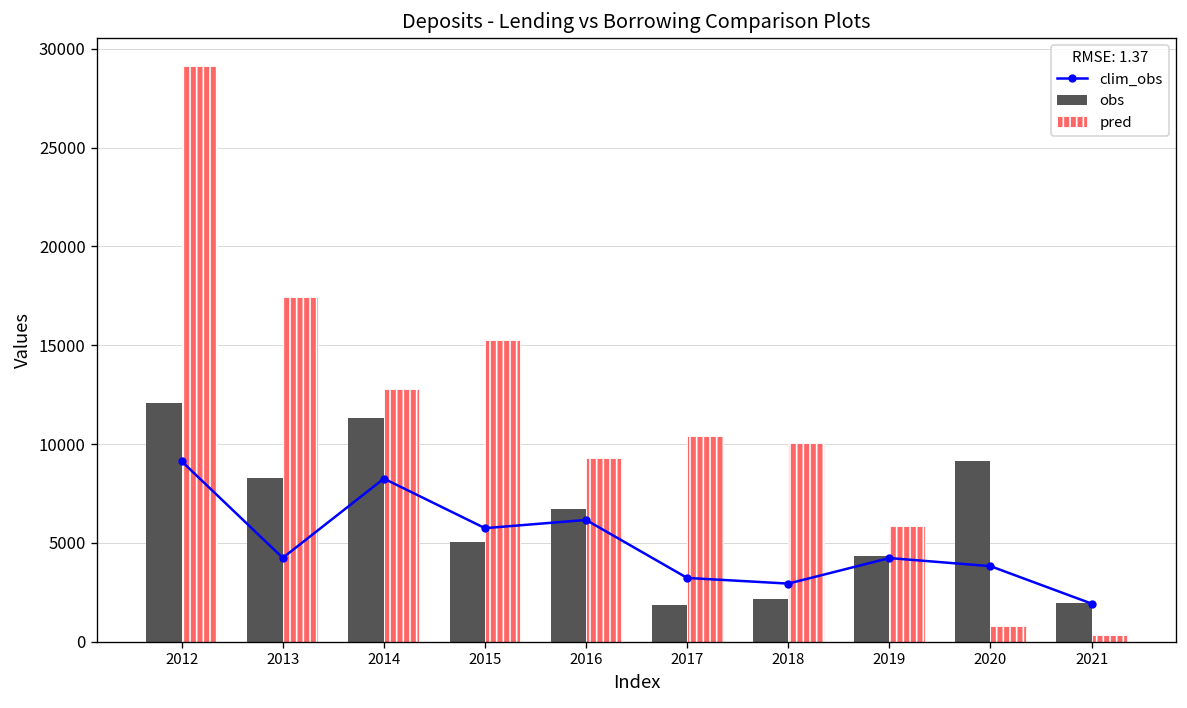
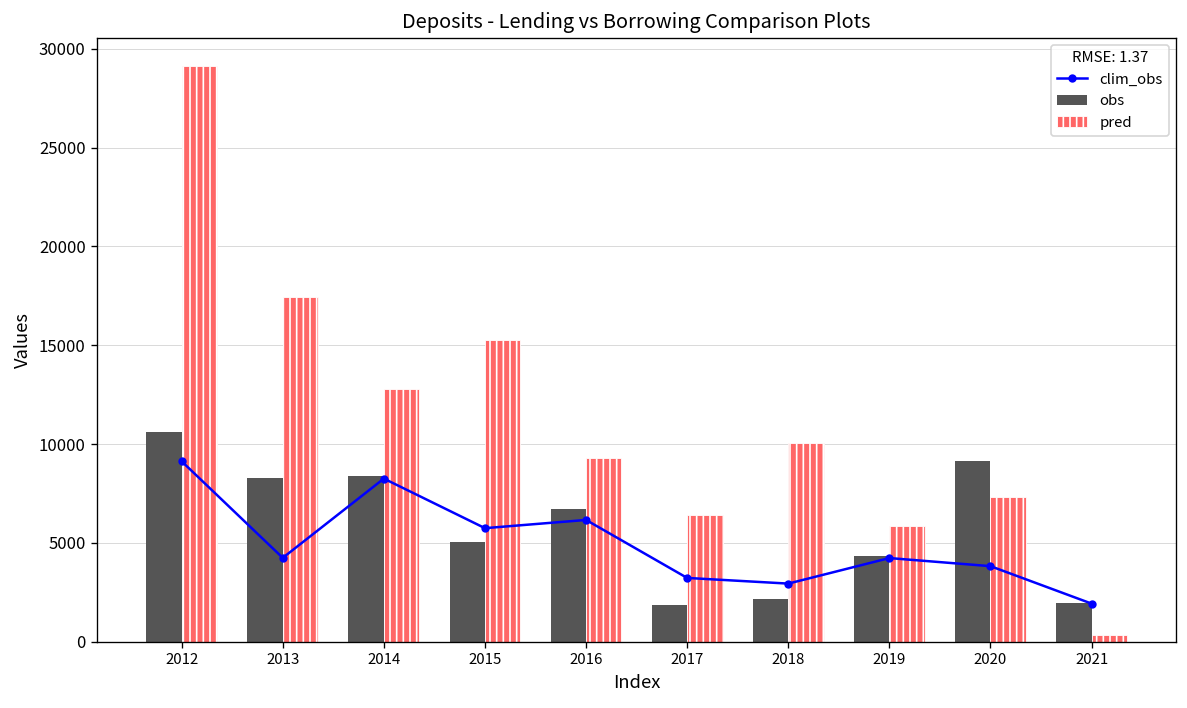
obs, 2012: 12100 -> 10600
obs, 2014: 11300 -> 8400
pred, 2017: 10400 -> 6400
pred, 2020: 800 -> 7300
